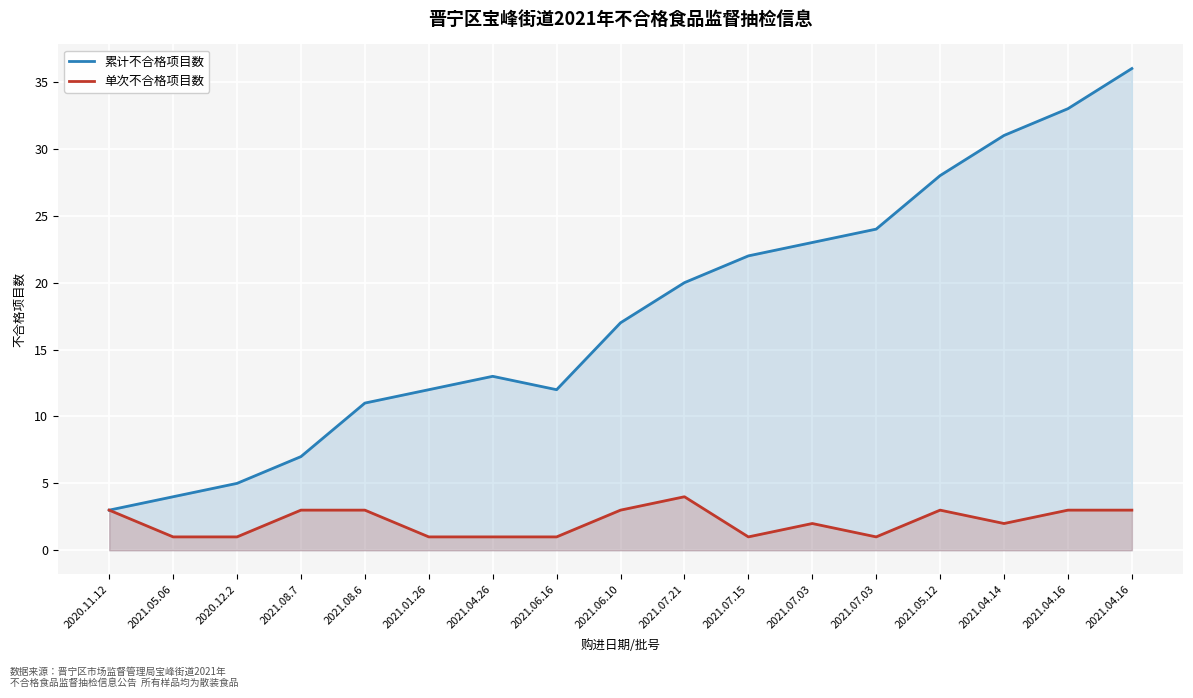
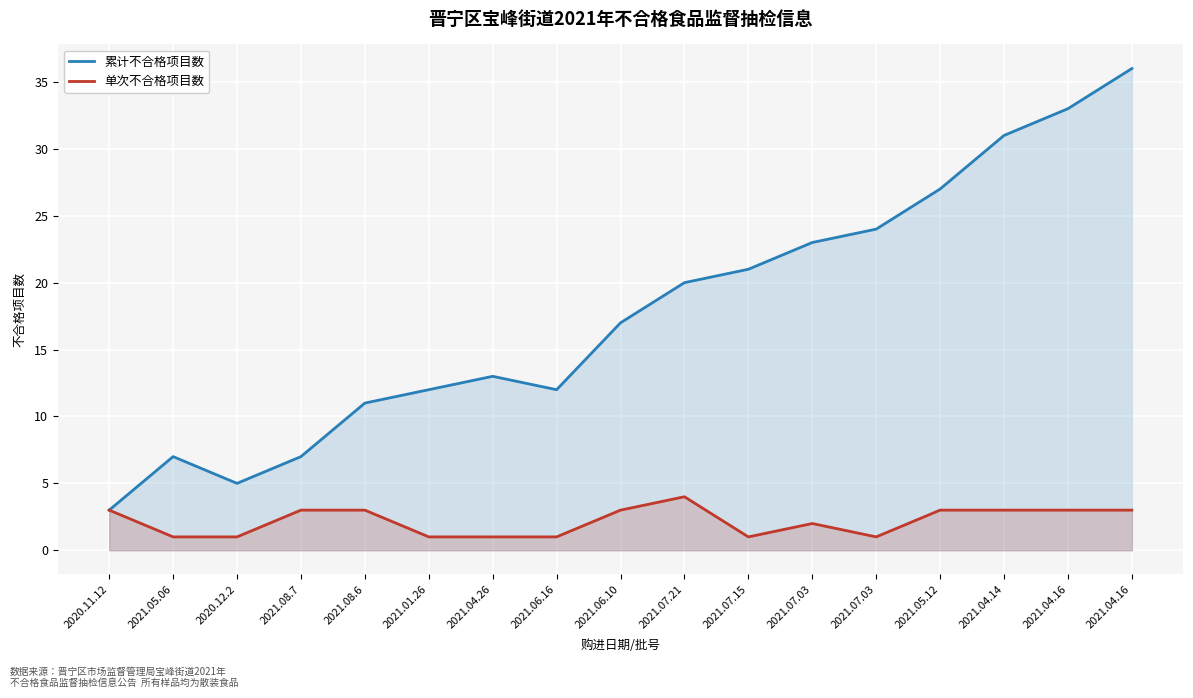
累计不合格项目数, 2021.05.06: 4 -> 7
累计不合格项目数, 2021.07.15: 22 -> 21
累计不合格项目数, 2021.05.12: 28 -> 27
单次不合格项目数, 2021.04.14: 2 -> 3
